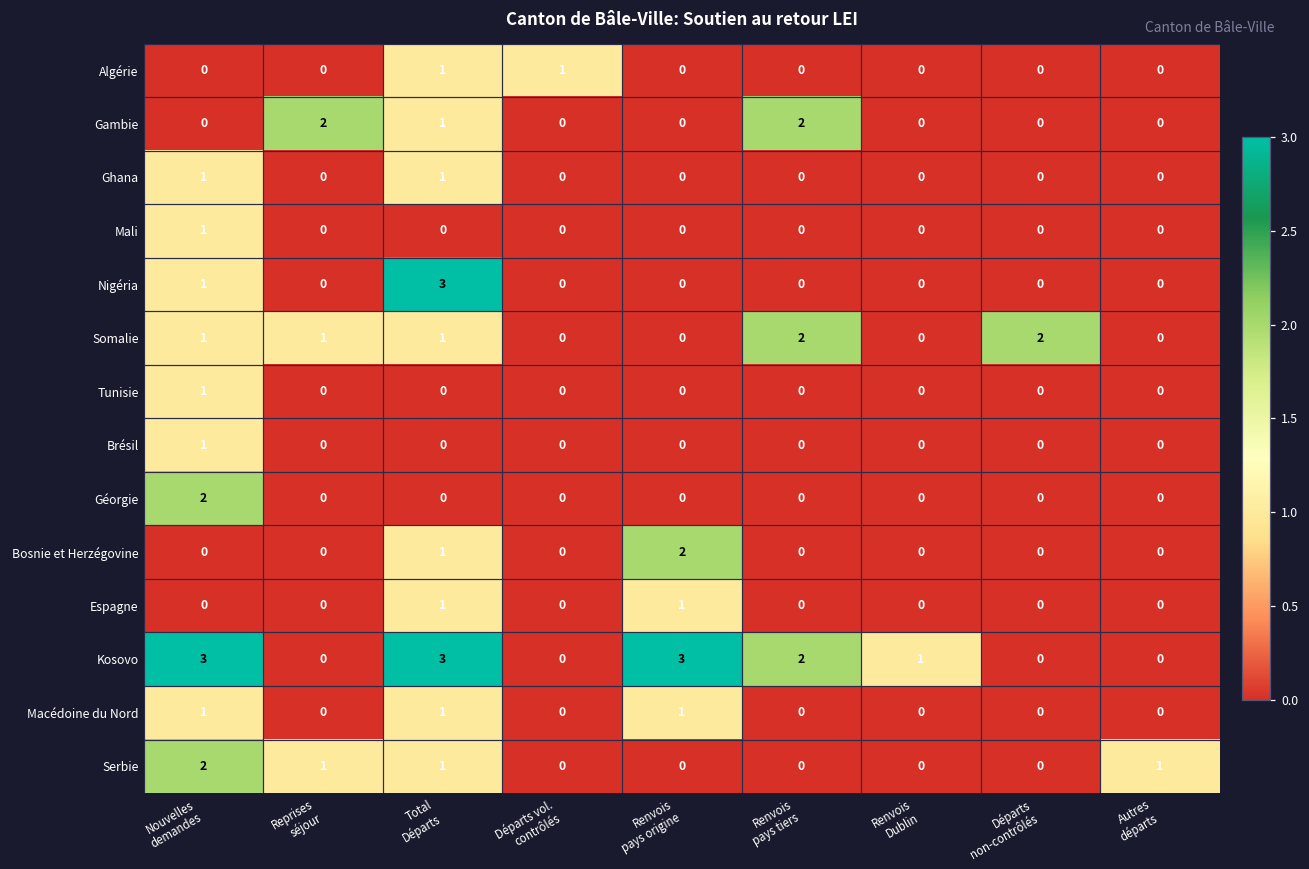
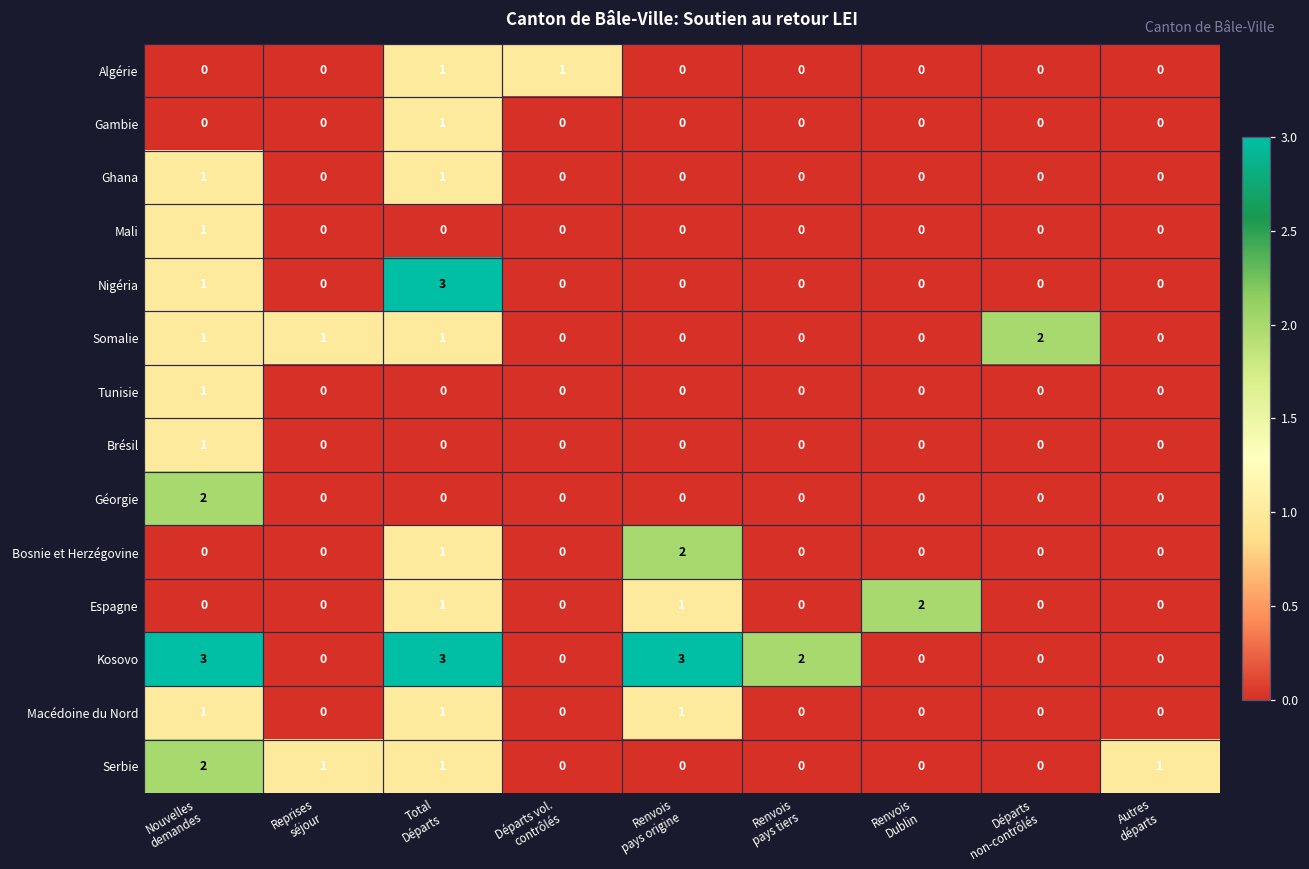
Gambie, Reprises séjour: 2 -> 0
Gambie, Renvois pays tiers: 2 -> 0
Somalie, Renvois pays tiers: 2 -> 0
Espagne, Renvois Dublin: 0 -> 2
Kosovo, Renvois Dublin: 1 -> 0
